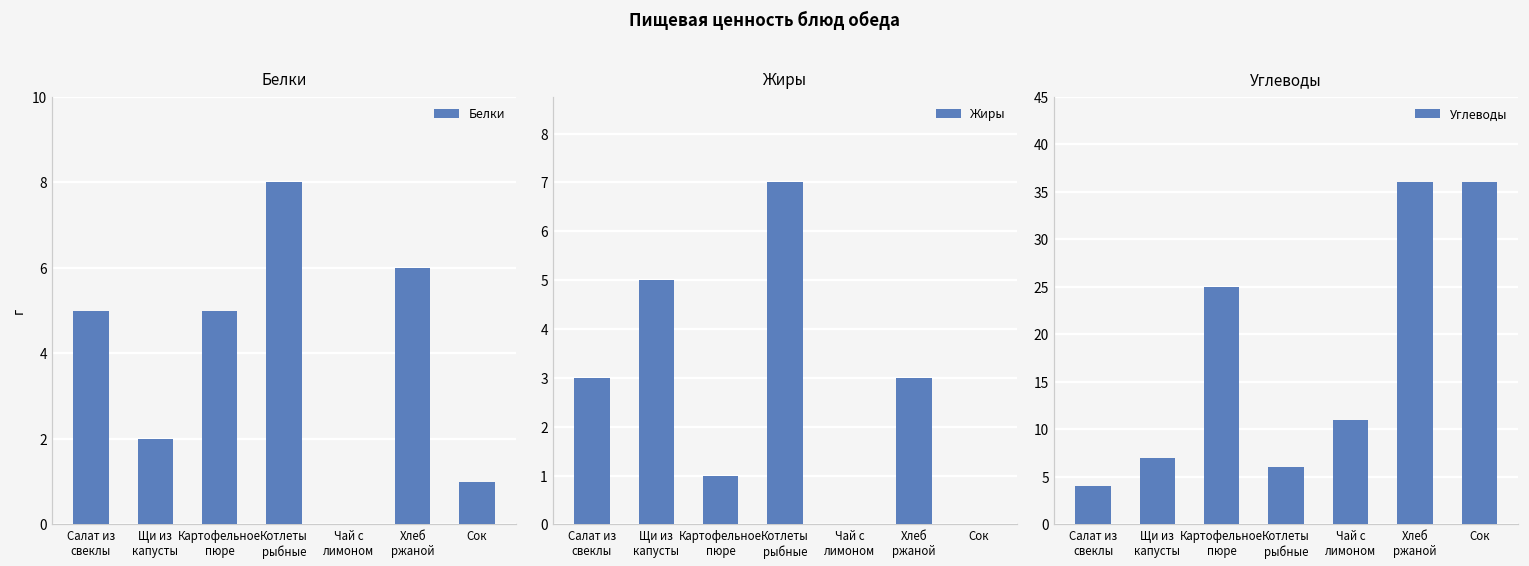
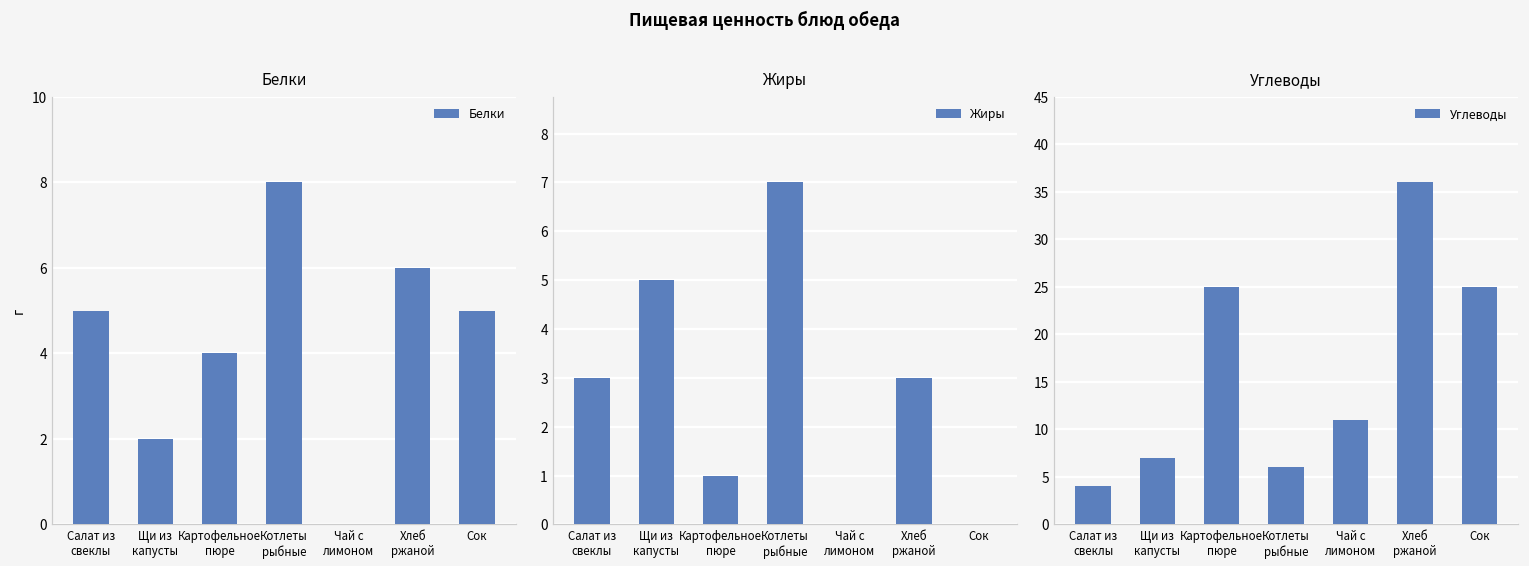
Белки, Картофельное пюре: 5 -> 4
Белки, Сок: 1 -> 5
Углеводы, Сок: 36 -> 25
